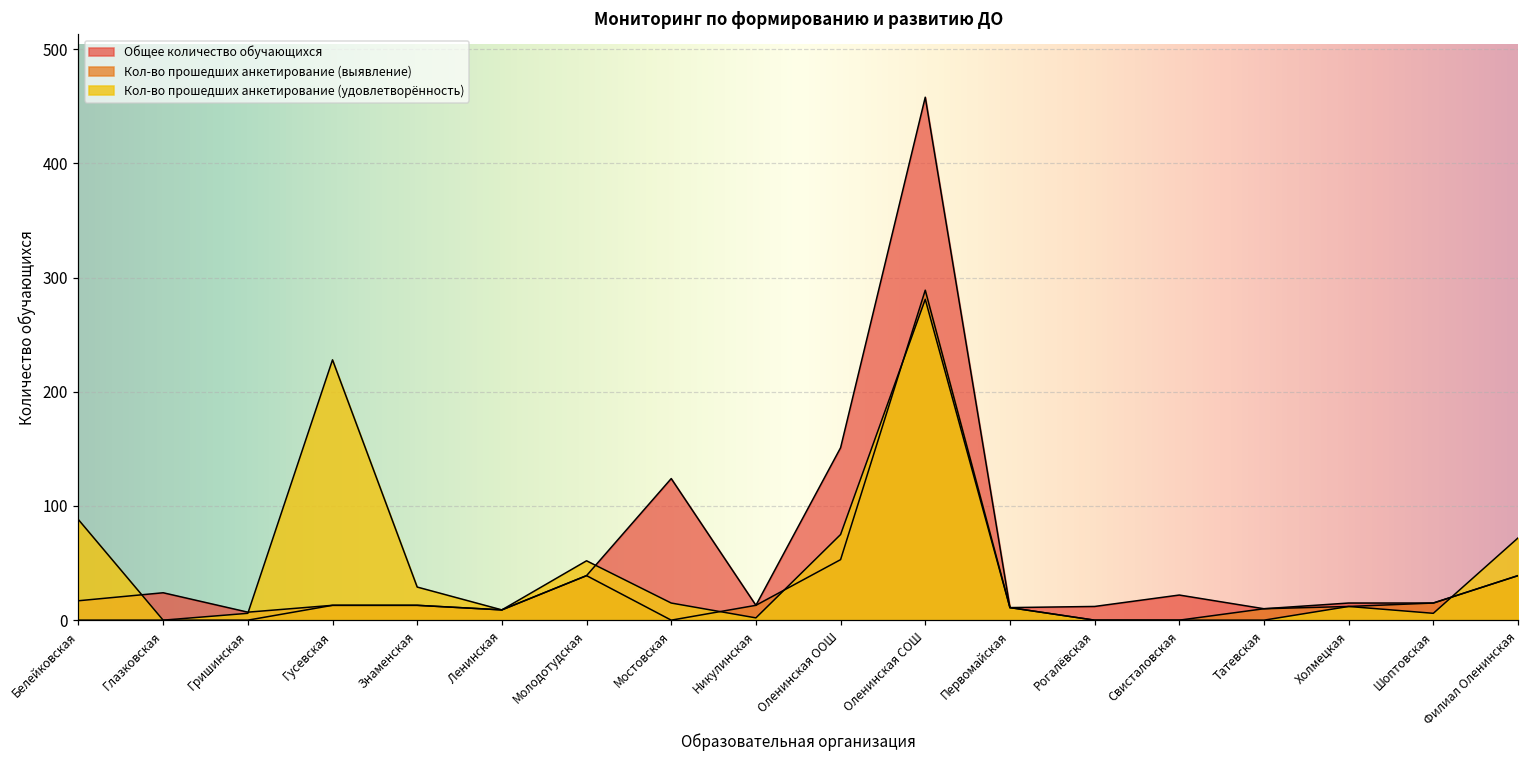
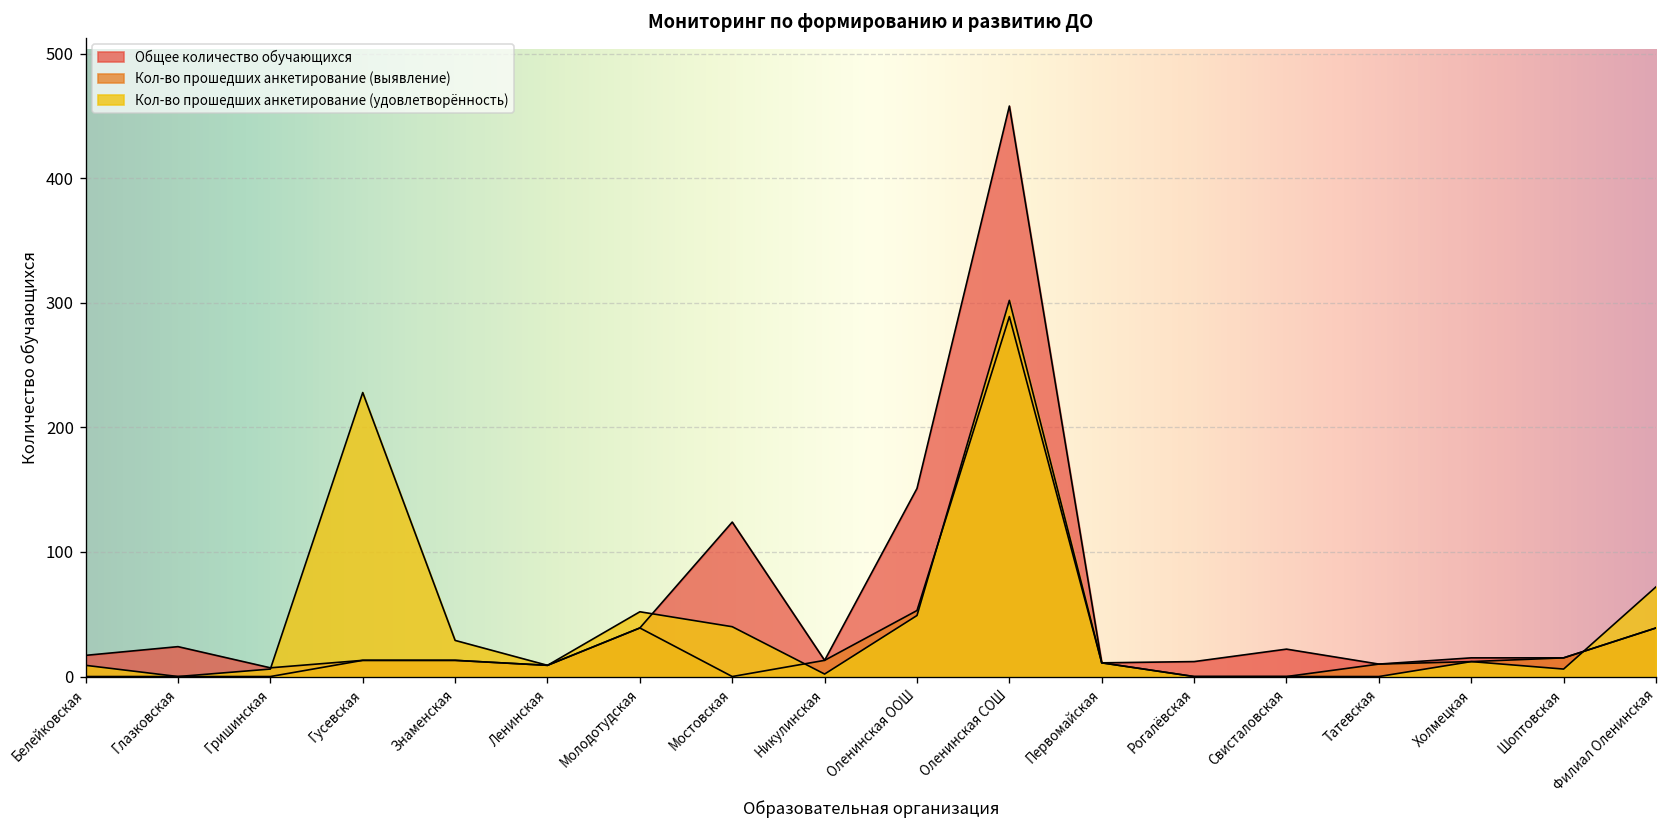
Кол-во прошедших анкетирование (удовлетворённость), Белейковская: 88 -> 9
Кол-во прошедших анкетирование (удовлетворённость), Мостовская: 15 -> 40
Кол-во прошедших анкетирование (удовлетворённость), Оленинская ООШ: 75 -> 49
Кол-во прошедших анкетирование (удовлетворённость), Оленинская СОШ: 281 -> 302
